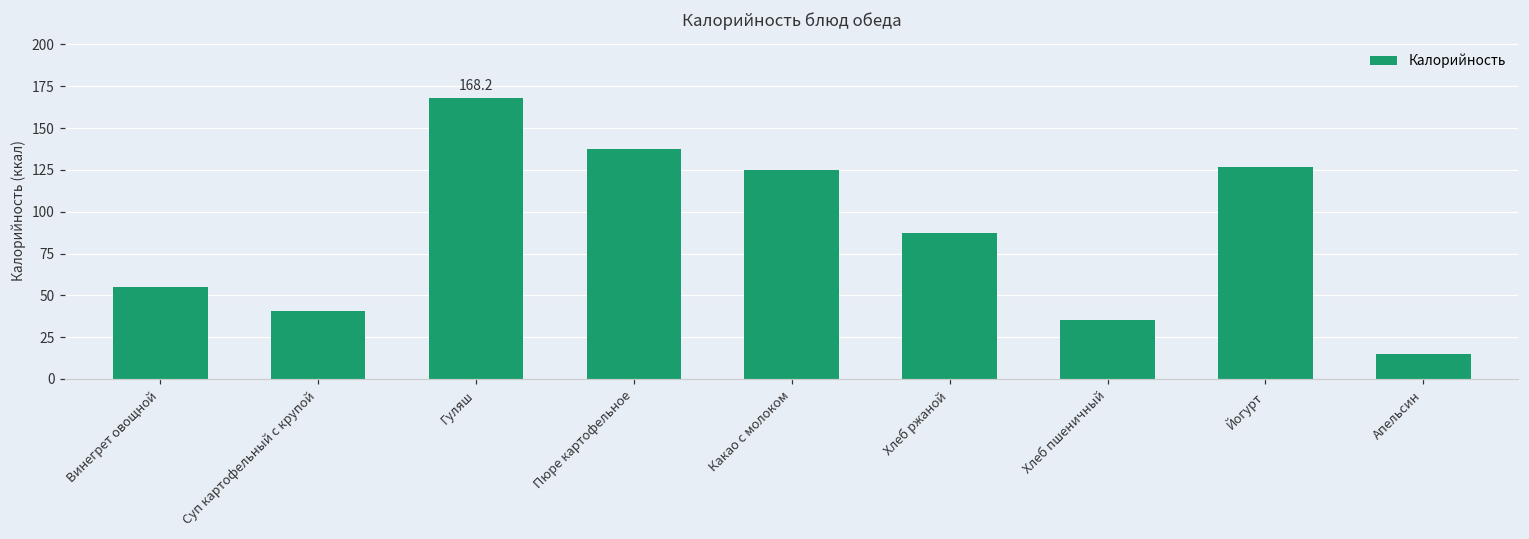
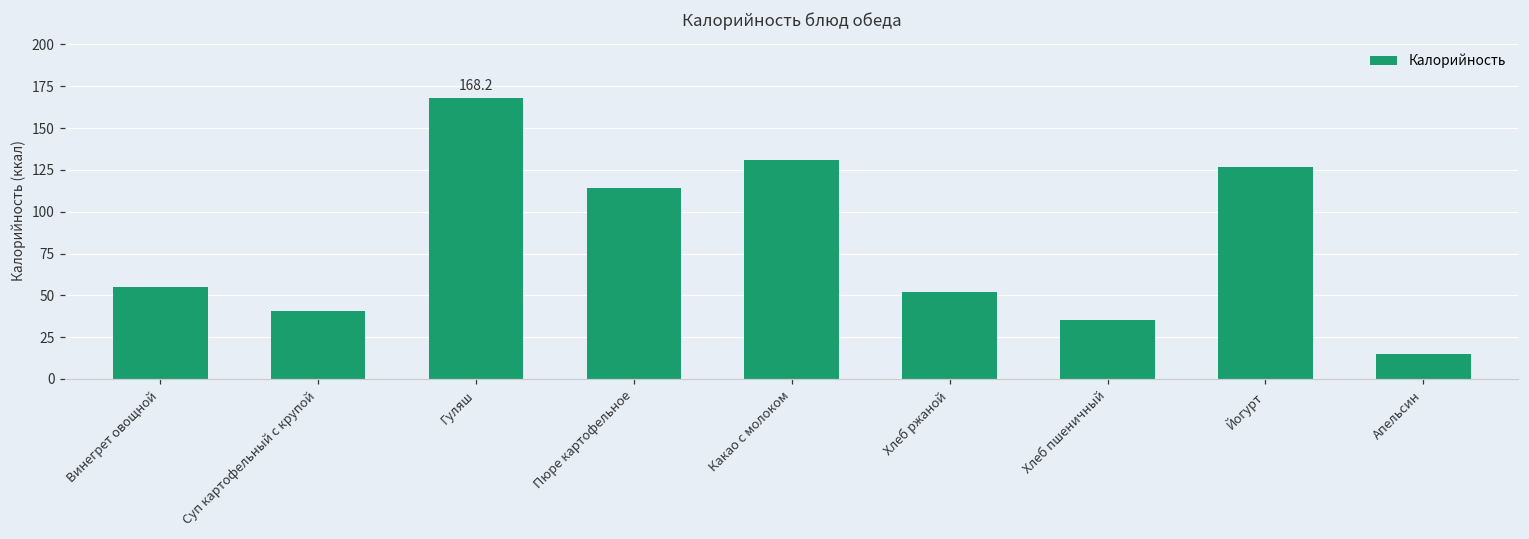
Пюре картофельное: 137 -> 114
Какао с молоком: 125 -> 131
Хлеб ржаной: 87 -> 52
